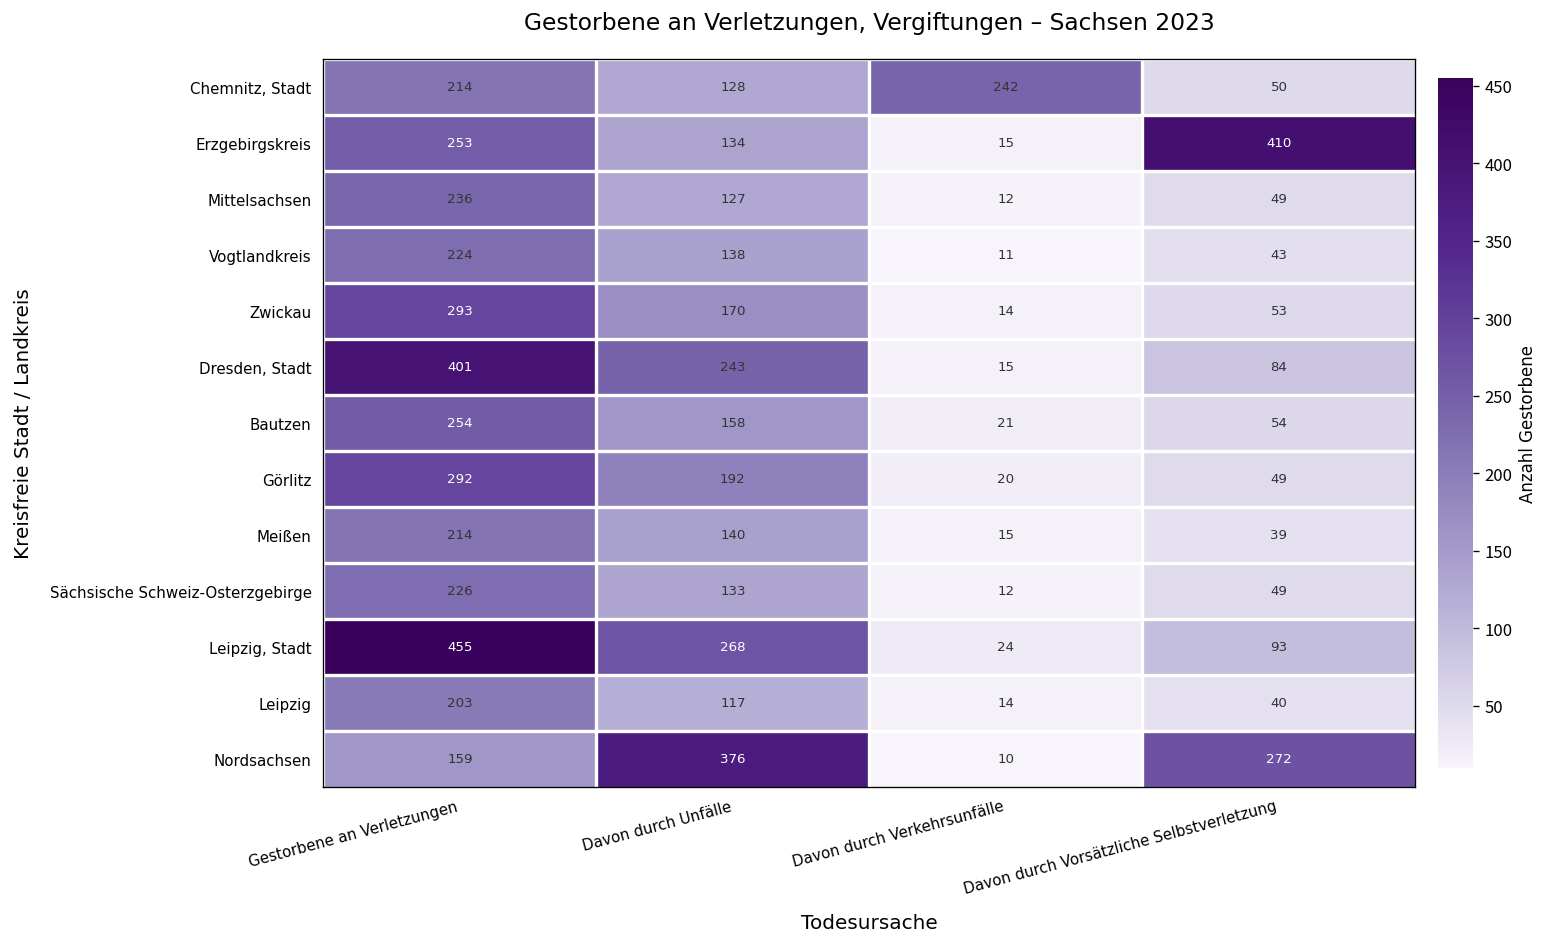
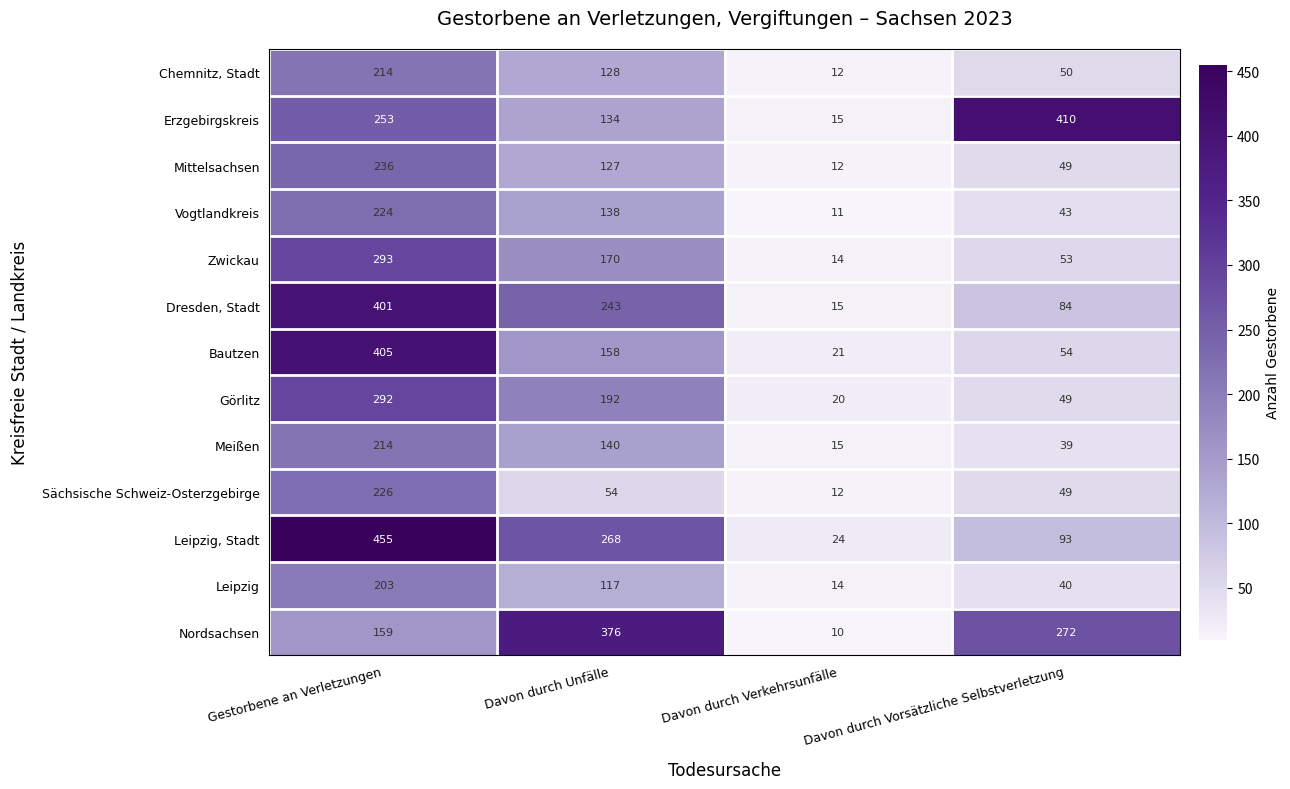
Chemnitz, Stadt, Davon durch Verkehrsunfälle: 242 -> 12
Bautzen, Gestorbene an Verletzungen: 254 -> 405
Sächsische Schweiz-Osterzgebirge, Davon durch Unfälle: 133 -> 54
